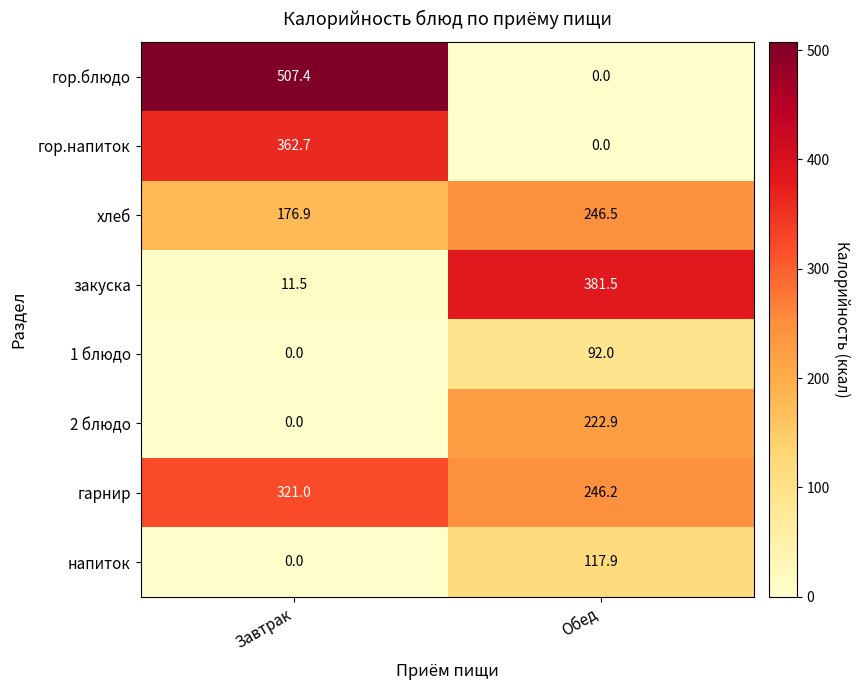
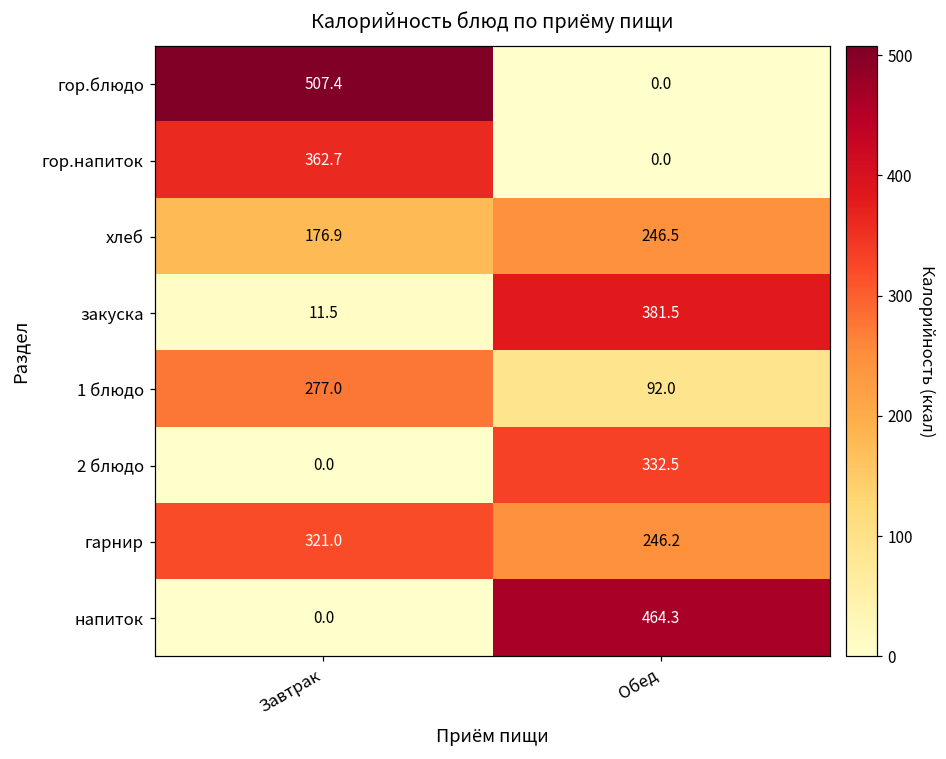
1 блюдо, Завтрак: 0.0 -> 277.0
2 блюдо, Обед: 222.9 -> 332.5
напиток, Обед: 117.9 -> 464.3
